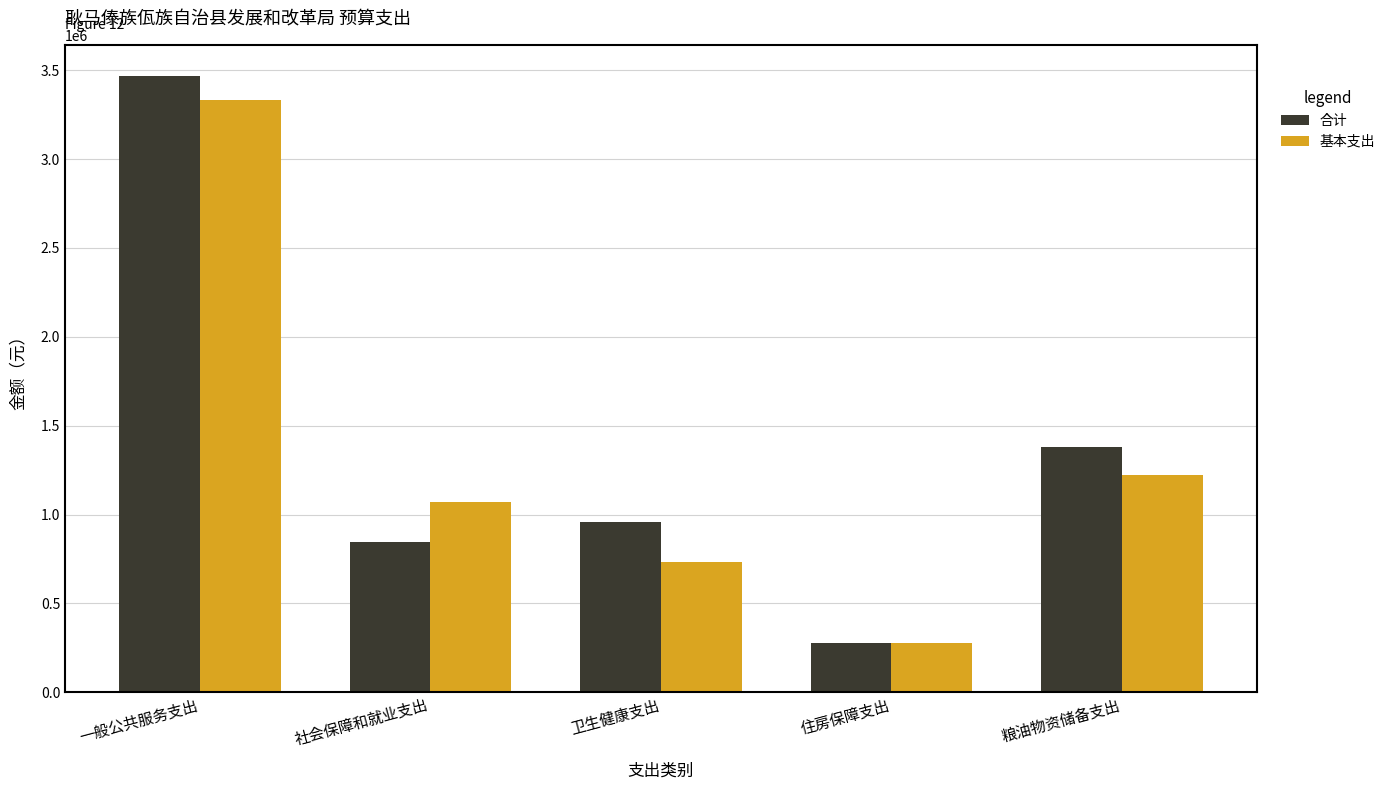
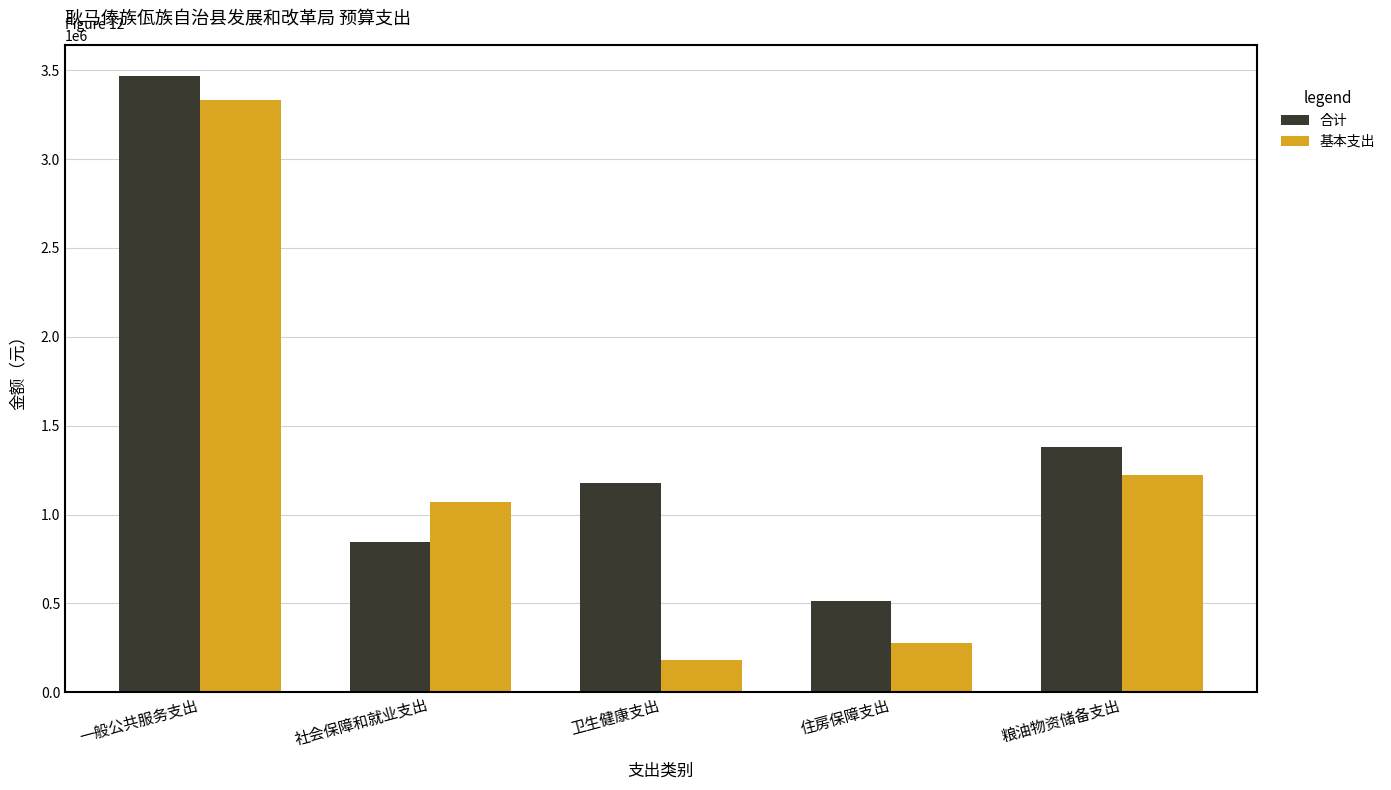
合计, 卫生健康支出: 960000 -> 1180000
基本支出, 卫生健康支出: 730000 -> 180000
合计, 住房保障支出: 280000 -> 510000
